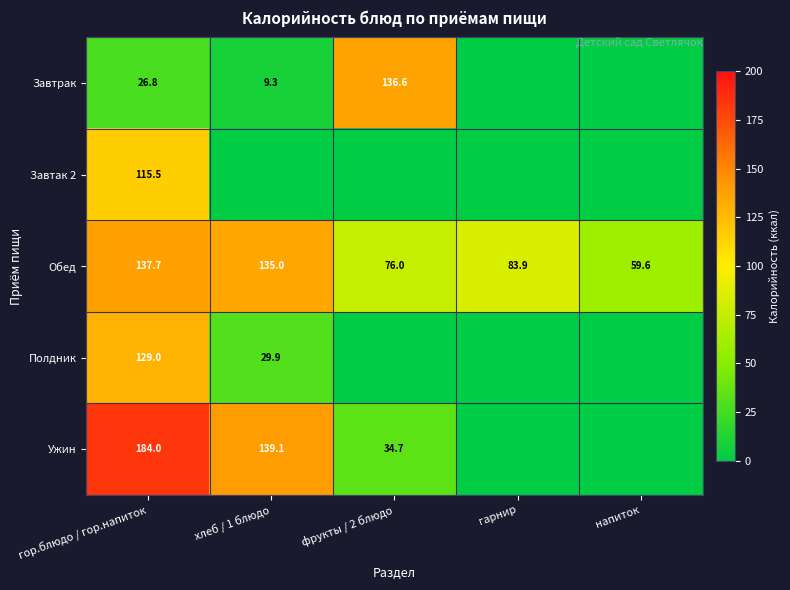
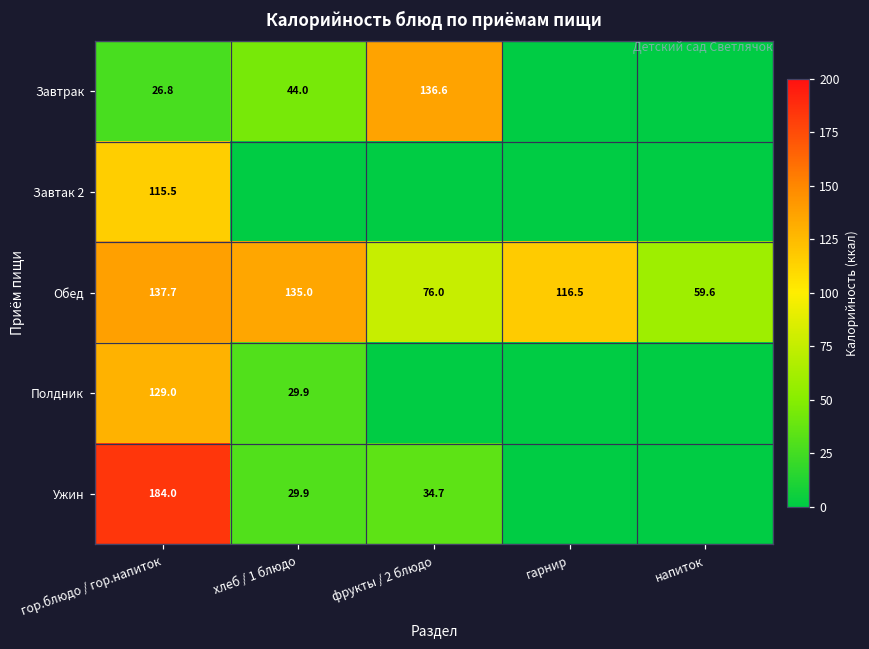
Завтрак, хлеб / 1 блюдо: 9.3 -> 44.0
Обед, гарнир: 83.9 -> 116.5
Ужин, хлеб / 1 блюдо: 139.1 -> 29.9
